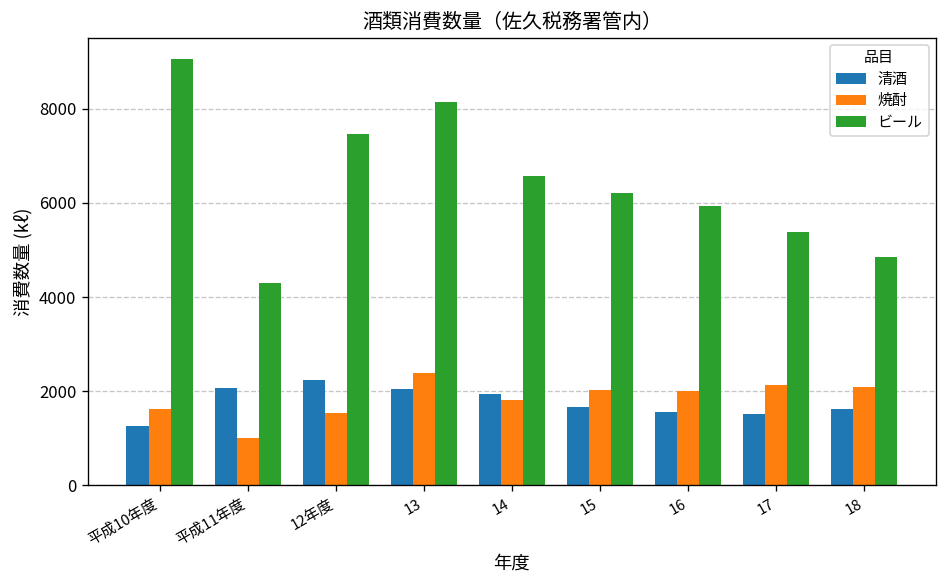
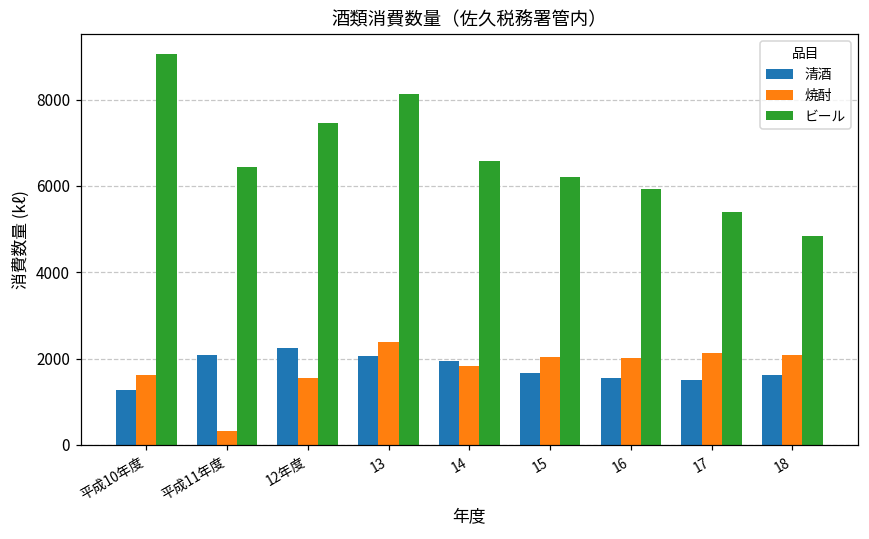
焼酎, 平成11年度: 1000 -> 300
ビール, 平成11年度: 4300 -> 6400
